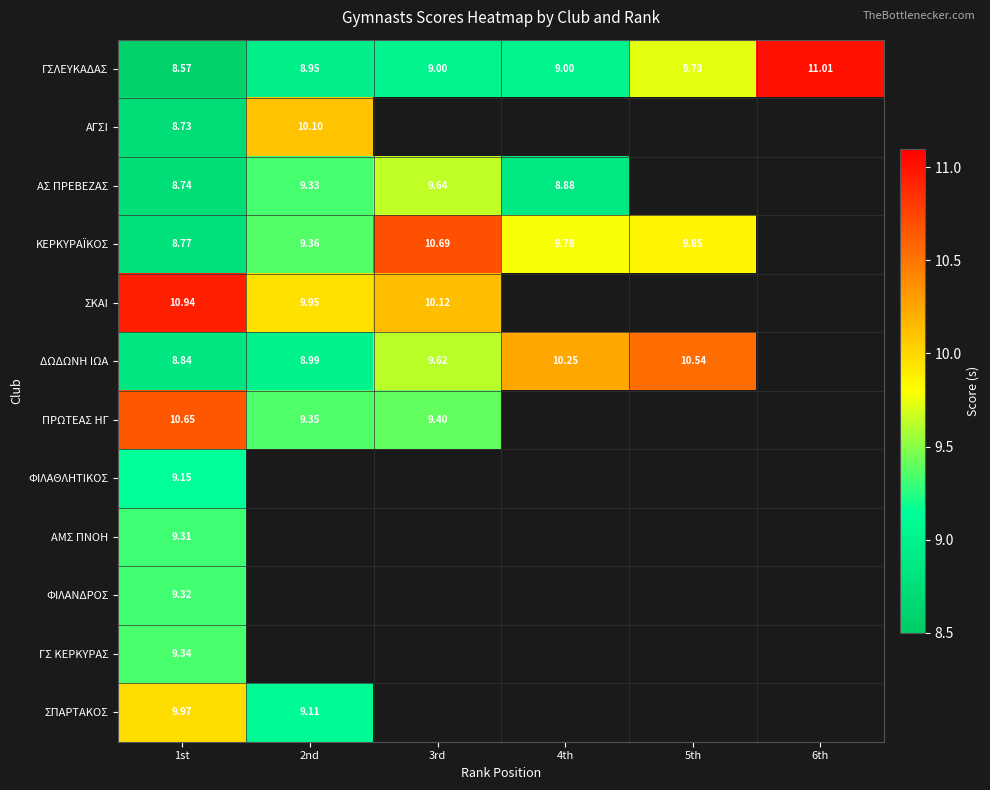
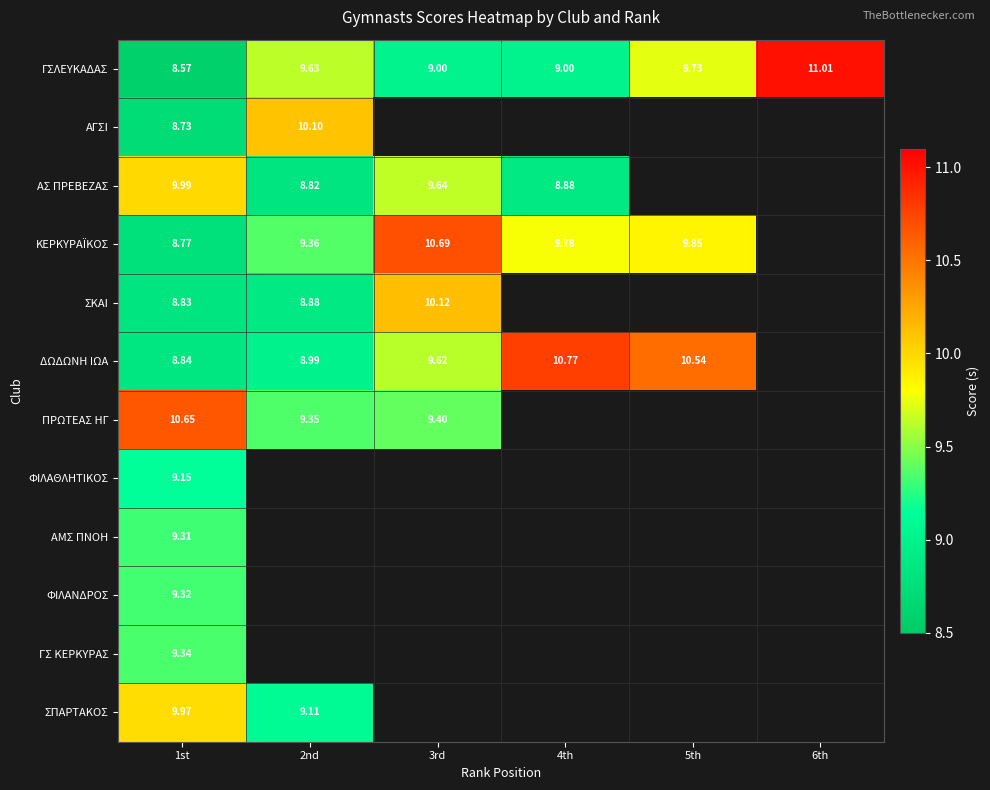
ΓΣΛΕΥΚΑΔΑΣ, 2nd: 8.95 -> 9.63
ΑΣ ΠΡΕΒΕΖΑΣ, 1st: 8.74 -> 9.99
ΑΣ ΠΡΕΒΕΖΑΣ, 2nd: 9.33 -> 8.82
ΣΚΑΙ, 1st: 10.94 -> 8.83
ΣΚΑΙ, 2nd: 9.95 -> 8.88
ΔΩΔΩΝΗ ΙΩΑ, 4th: 10.25 -> 10.77
